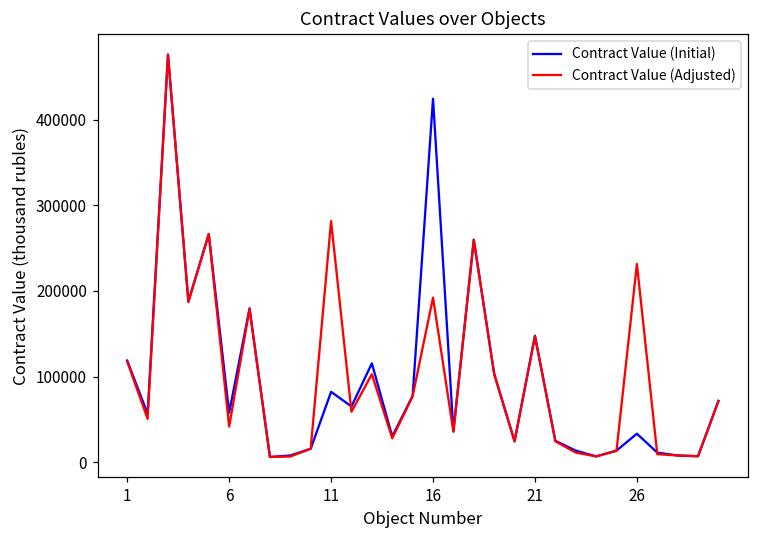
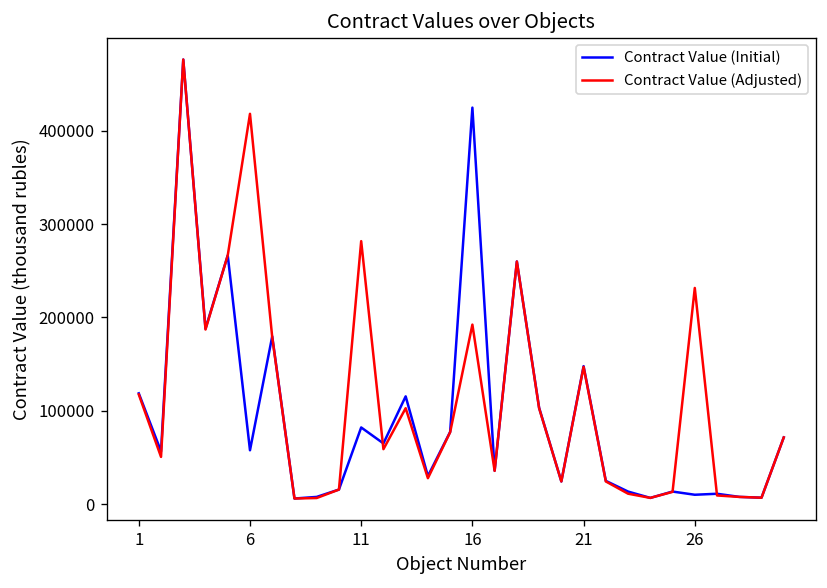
Contract Value (Adjusted), 6: 40000 -> 420000
Contract Value (Initial), 26: 30000 -> 10000
